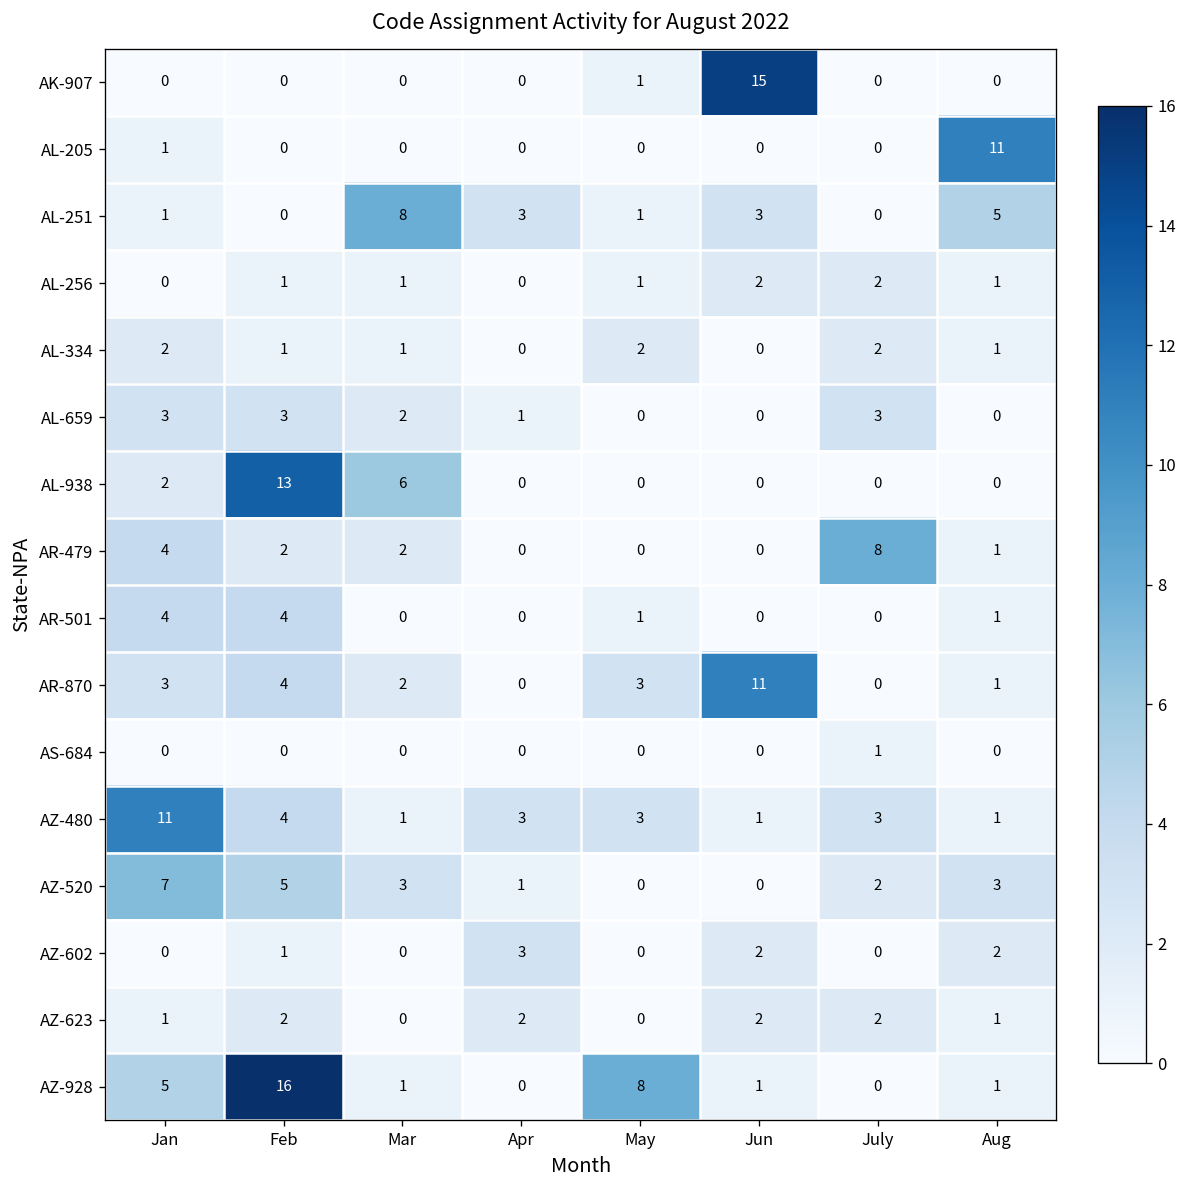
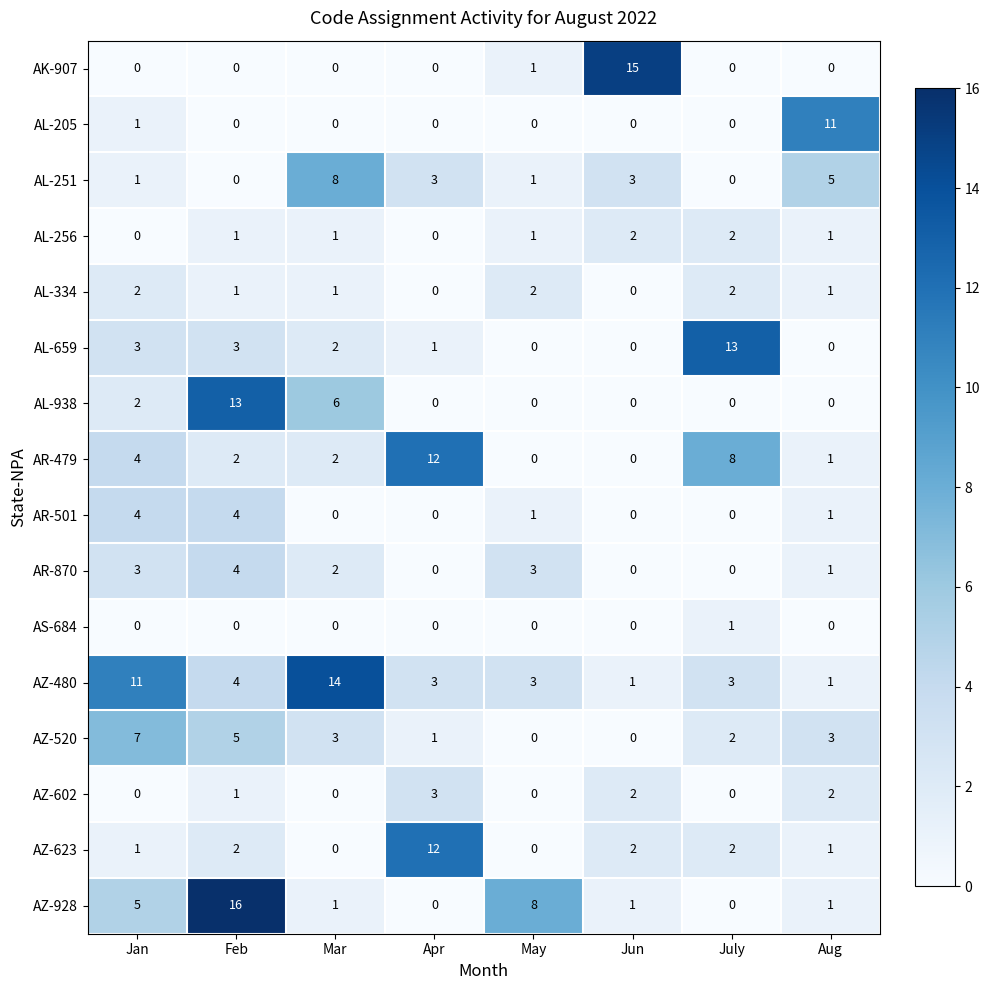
AL-659, July: 3 -> 13
AR-479, Apr: 0 -> 12
AR-870, Jun: 11 -> 0
AZ-480, Mar: 1 -> 14
AZ-623, Apr: 2 -> 12
